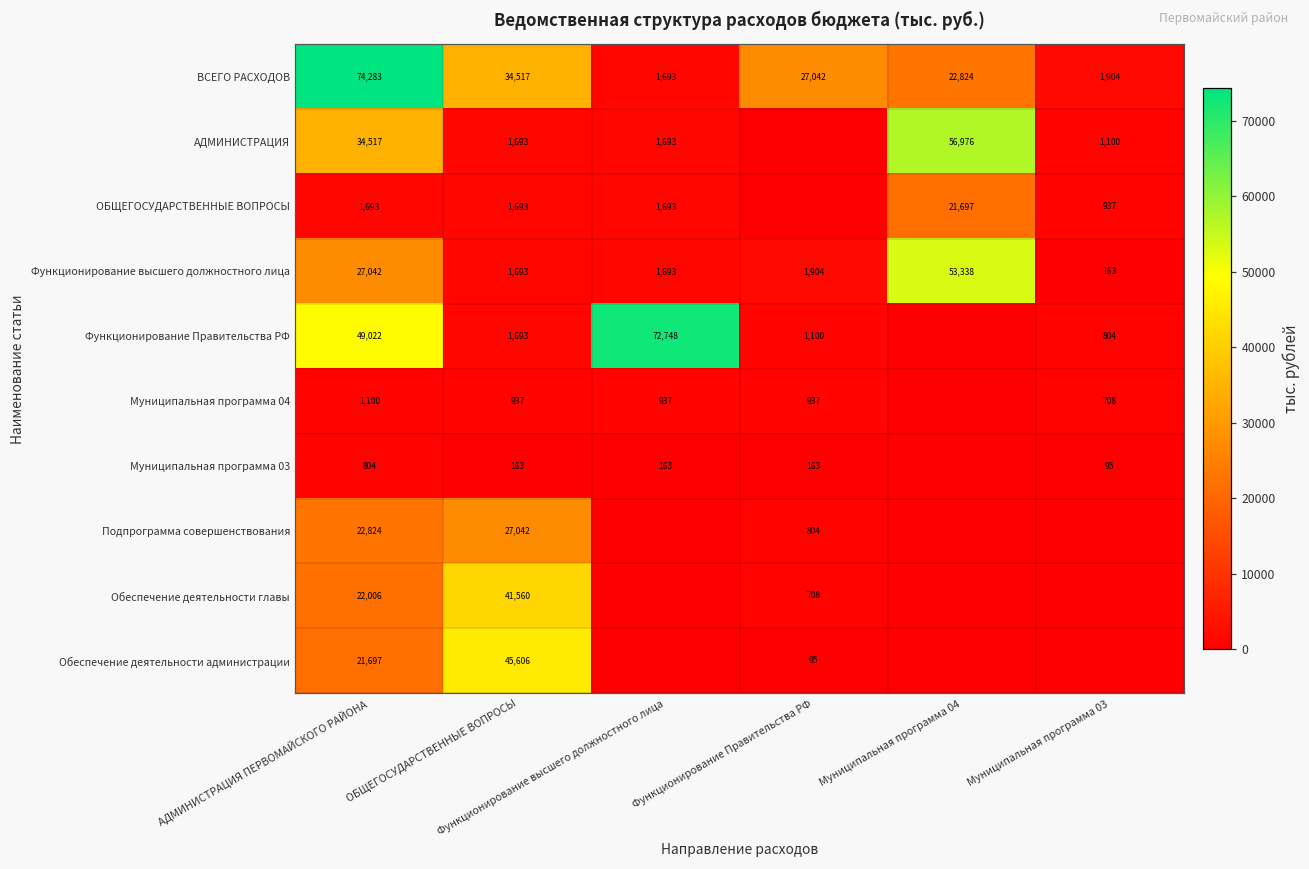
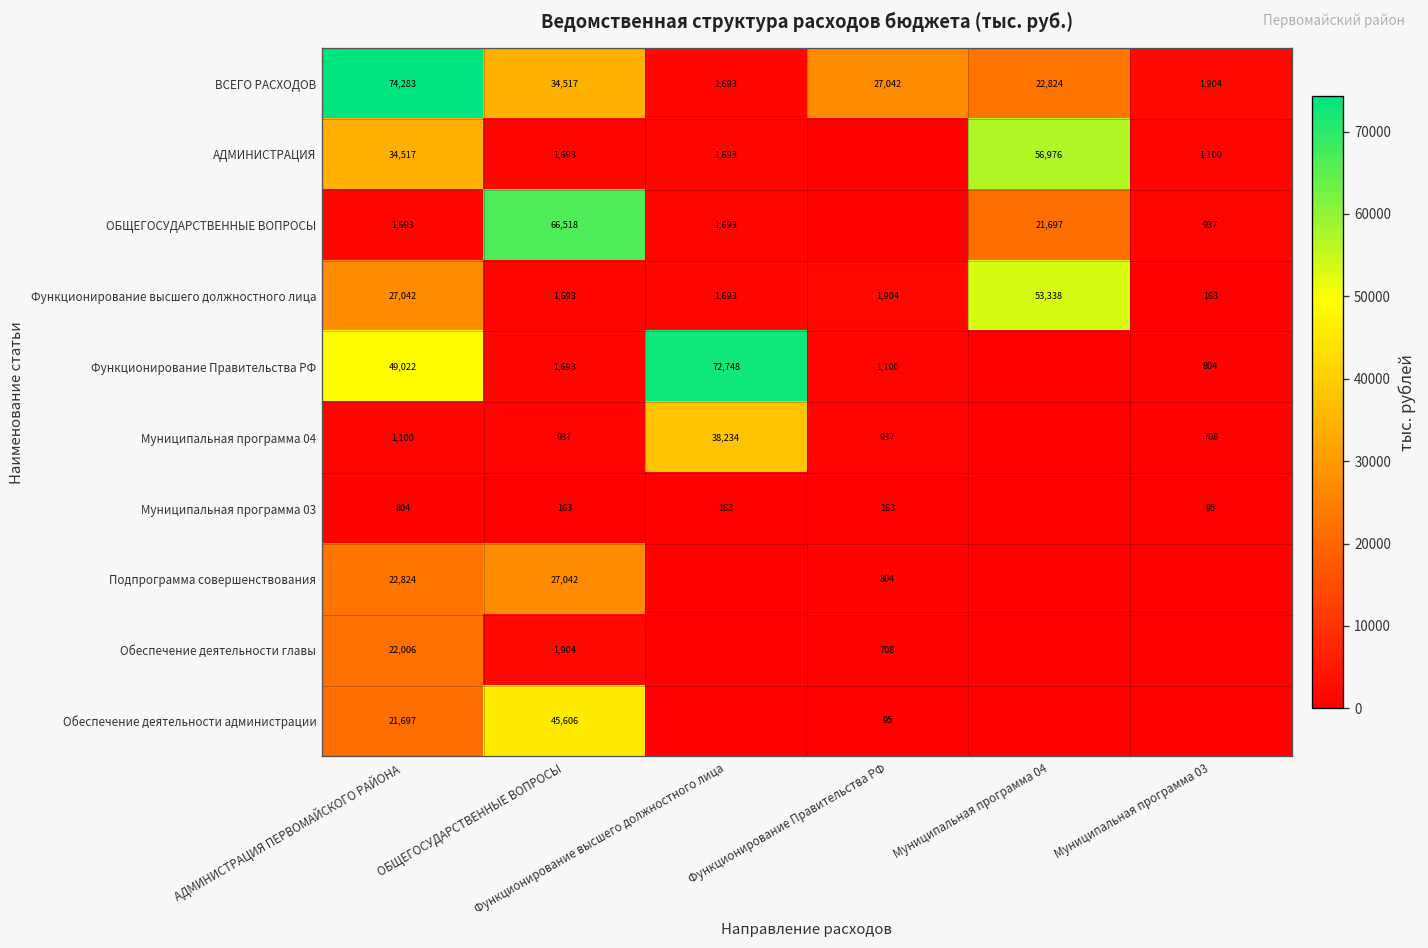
ОБЩЕГОСУДАРСТВЕННЫЕ ВОПРОСЫ, ОБЩЕГОСУДАРСТВЕННЫЕ ВОПРОСЫ: 1,693 -> 66,518
Муниципальная программа 04, Функционирование высшего должностного лица: 937 -> 38,234
Обеспечение деятельности главы, ОБЩЕГОСУДАРСТВЕННЫЕ ВОПРОСЫ: 41,560 -> 1,904
